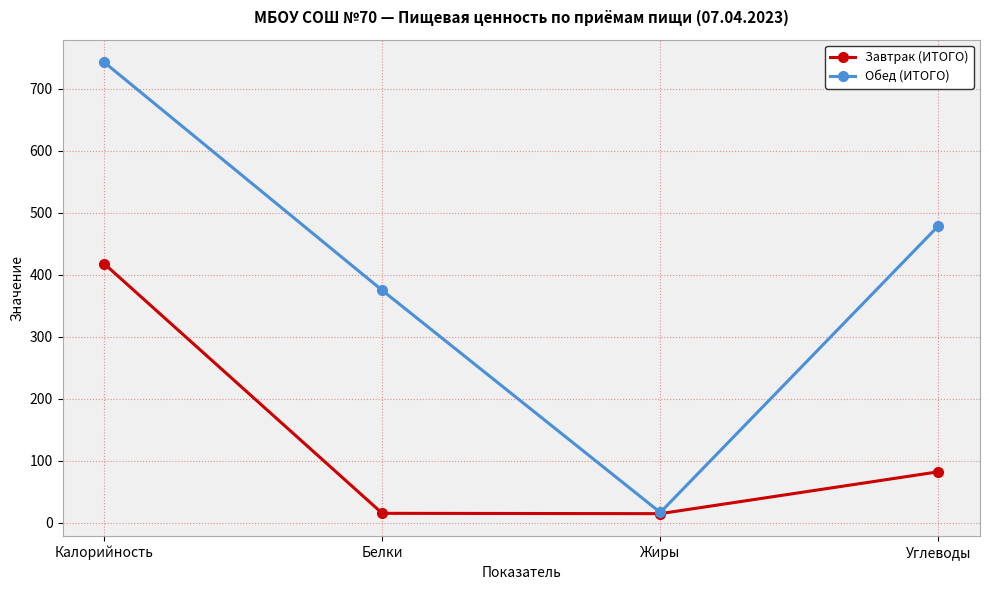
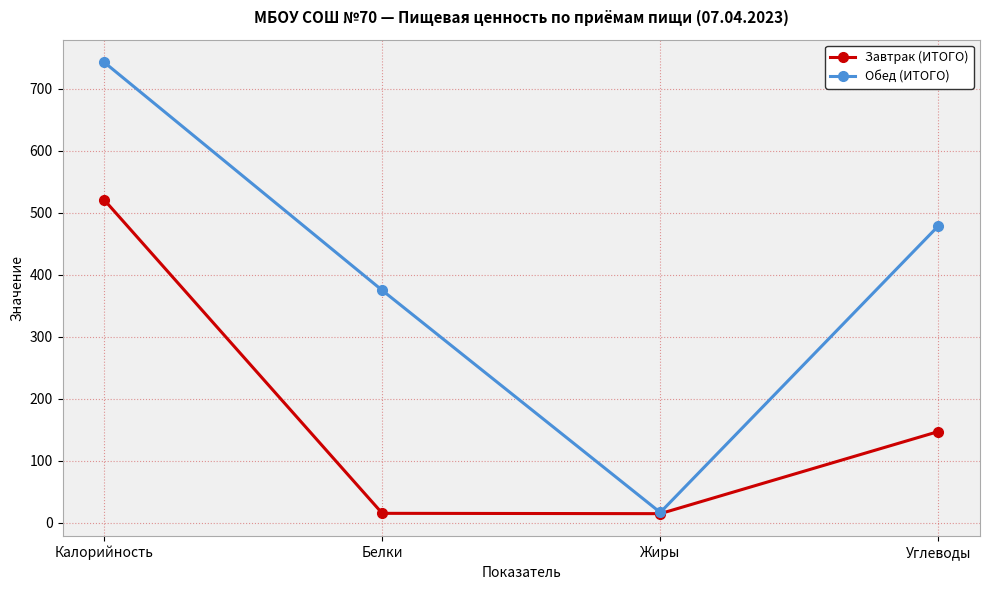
Завтрак (ИТОГО), Калорийность: 420 -> 520
Завтрак (ИТОГО), Углеводы: 80 -> 150
